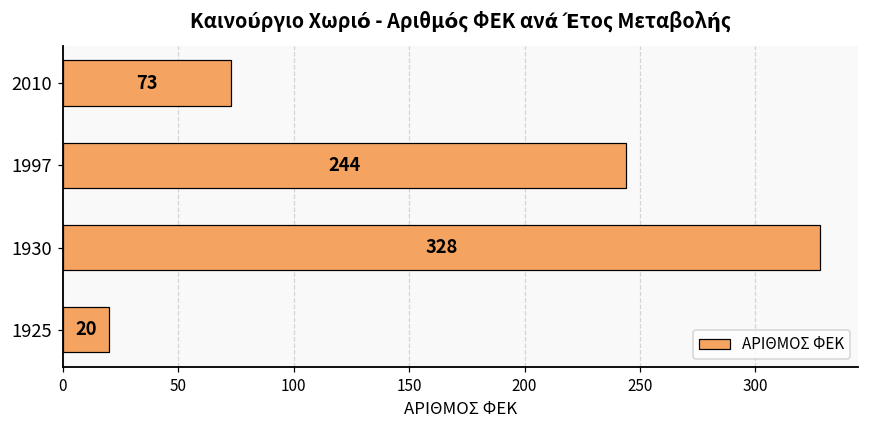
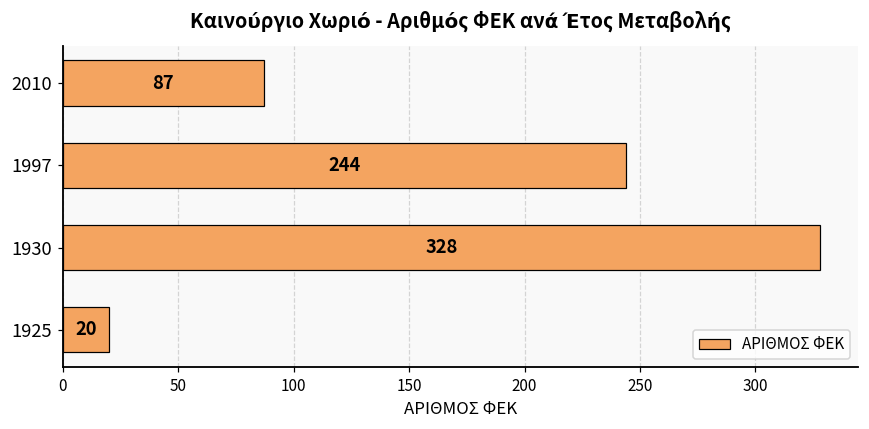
2010: 73 -> 87
